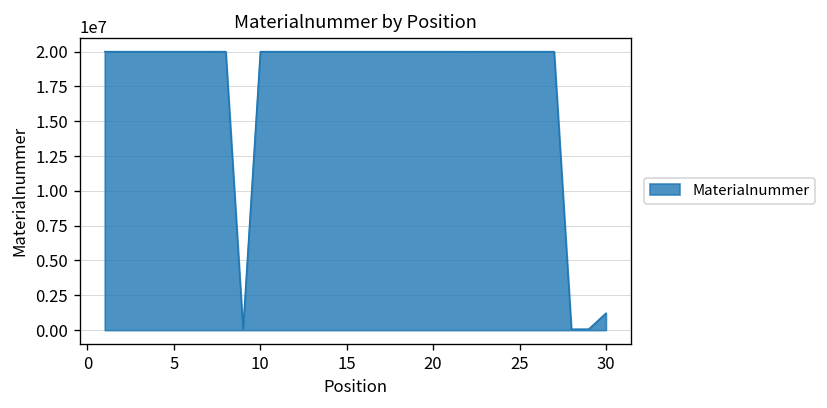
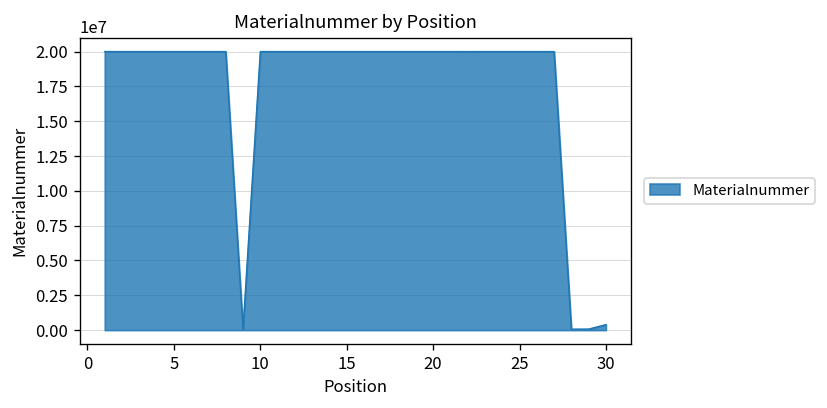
30: 1200000 -> 400000
